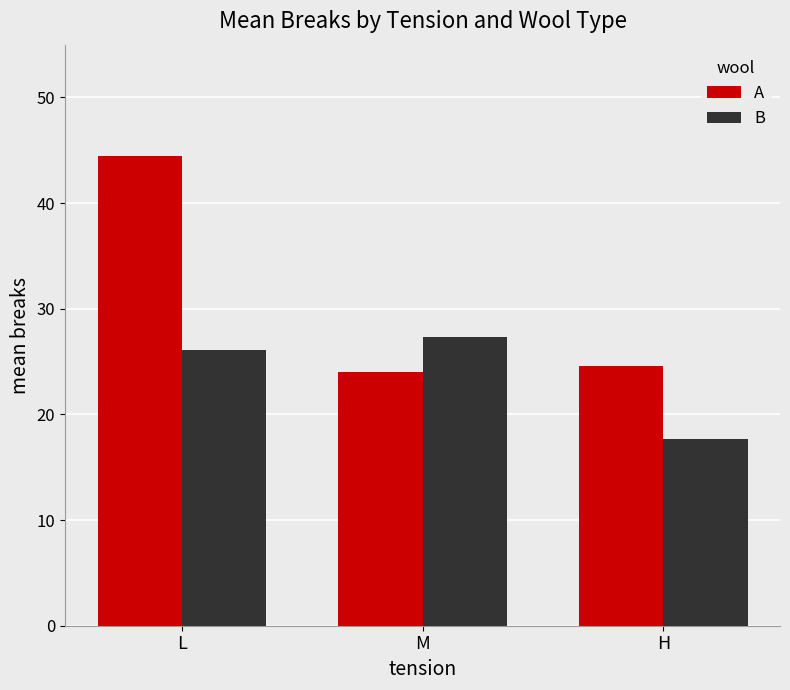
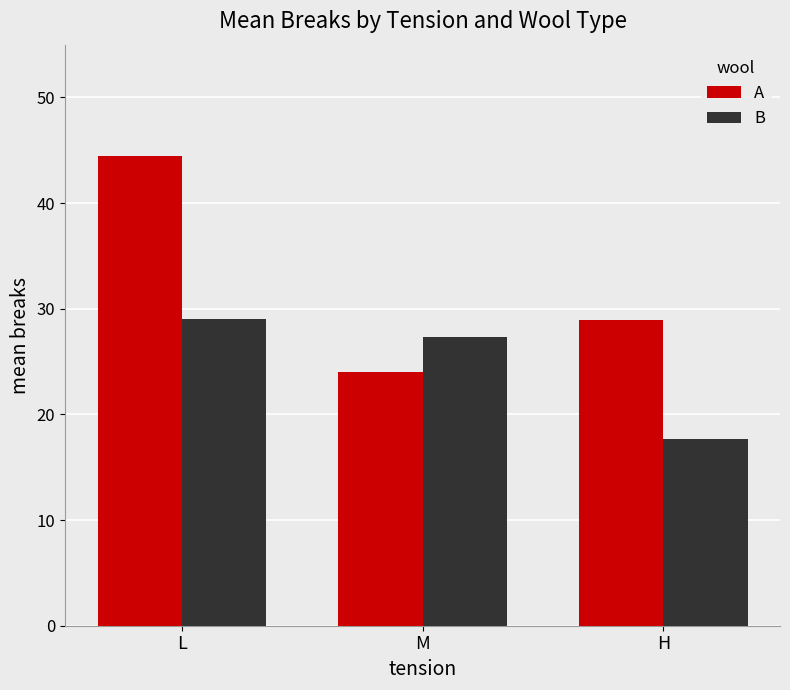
B, L: 26.1 -> 29.0
A, H: 24.6 -> 28.9
